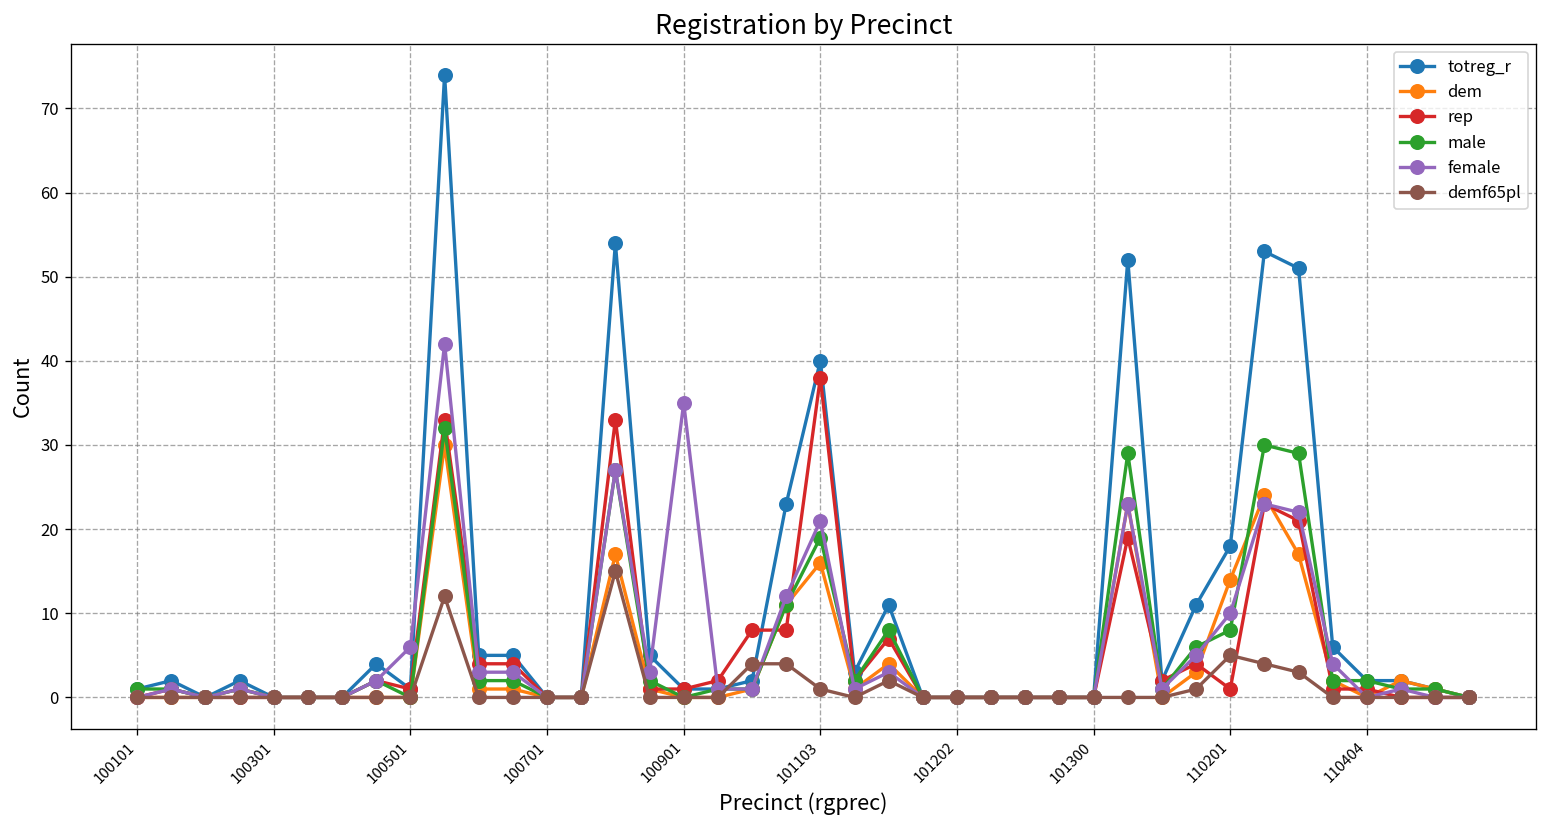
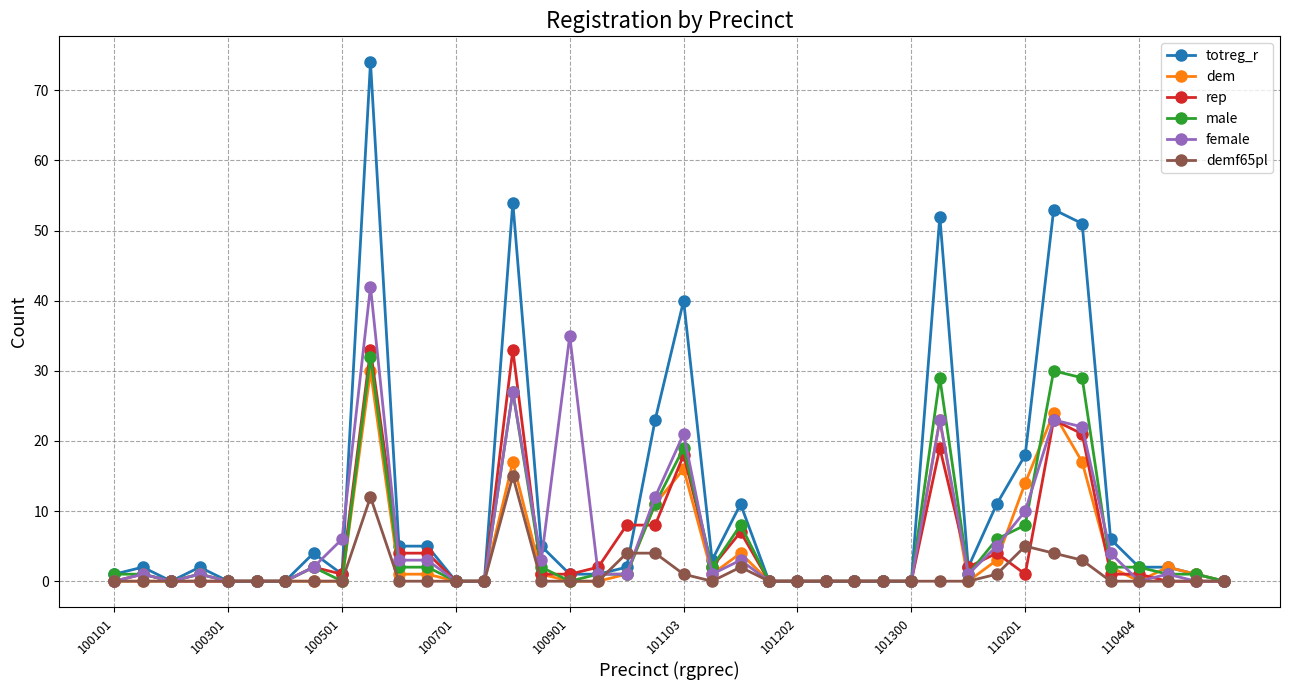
rep, 101103: 38 -> 18
